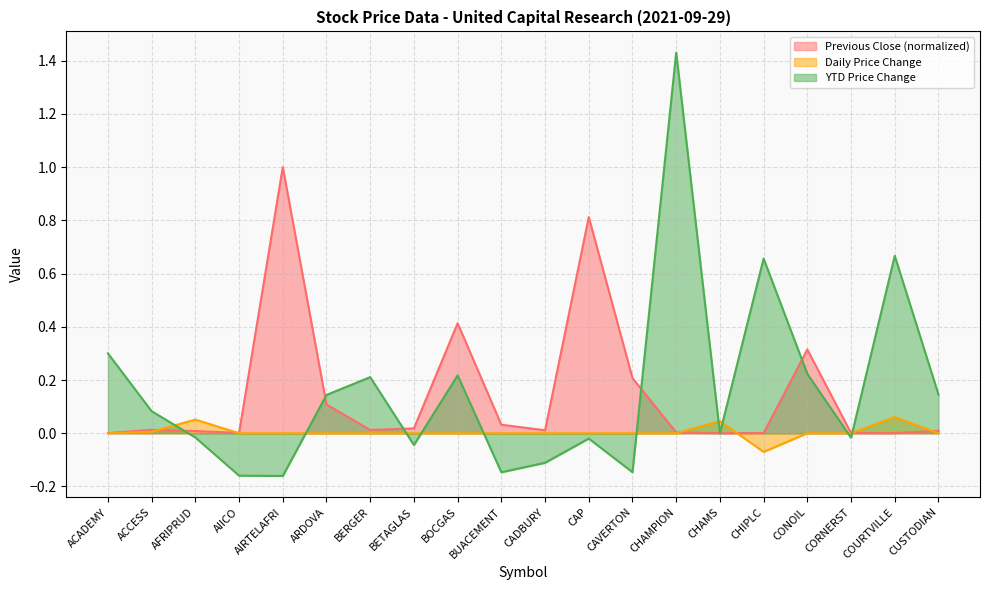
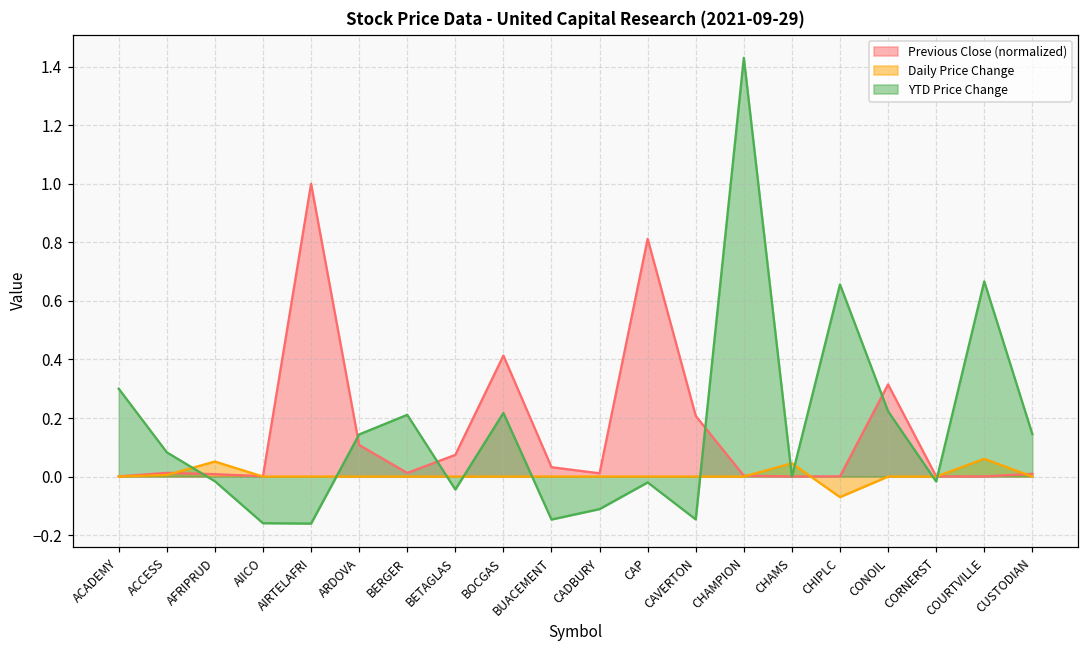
Previous Close (normalized), BETAGLAS: 0.02 -> 0.07
